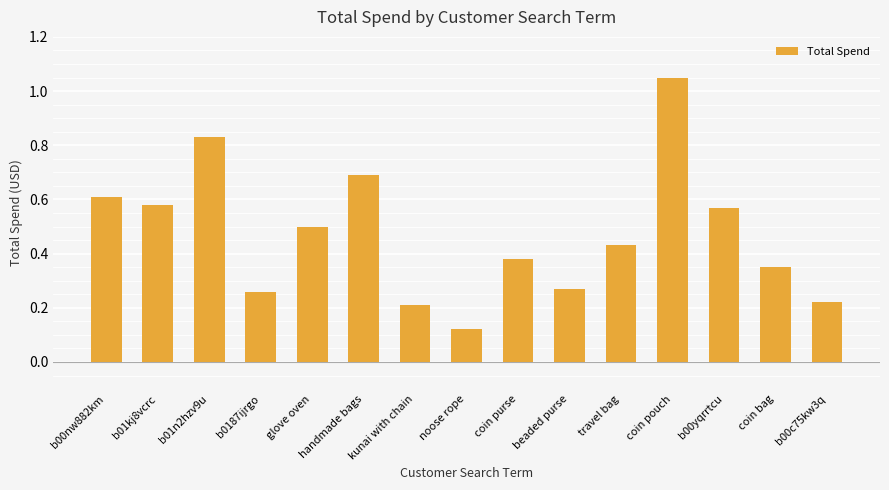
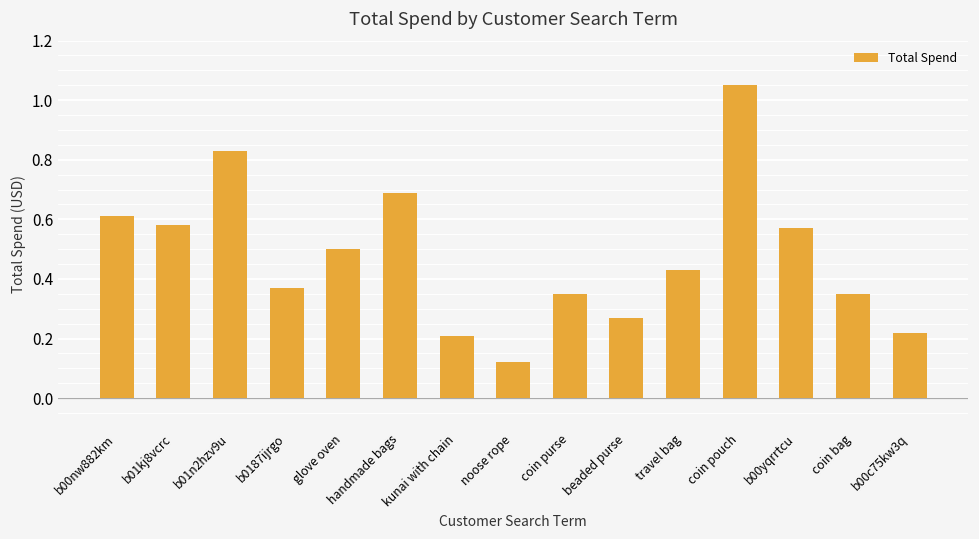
b0187ijrgo: 0.26 -> 0.37
coin purse: 0.38 -> 0.35
